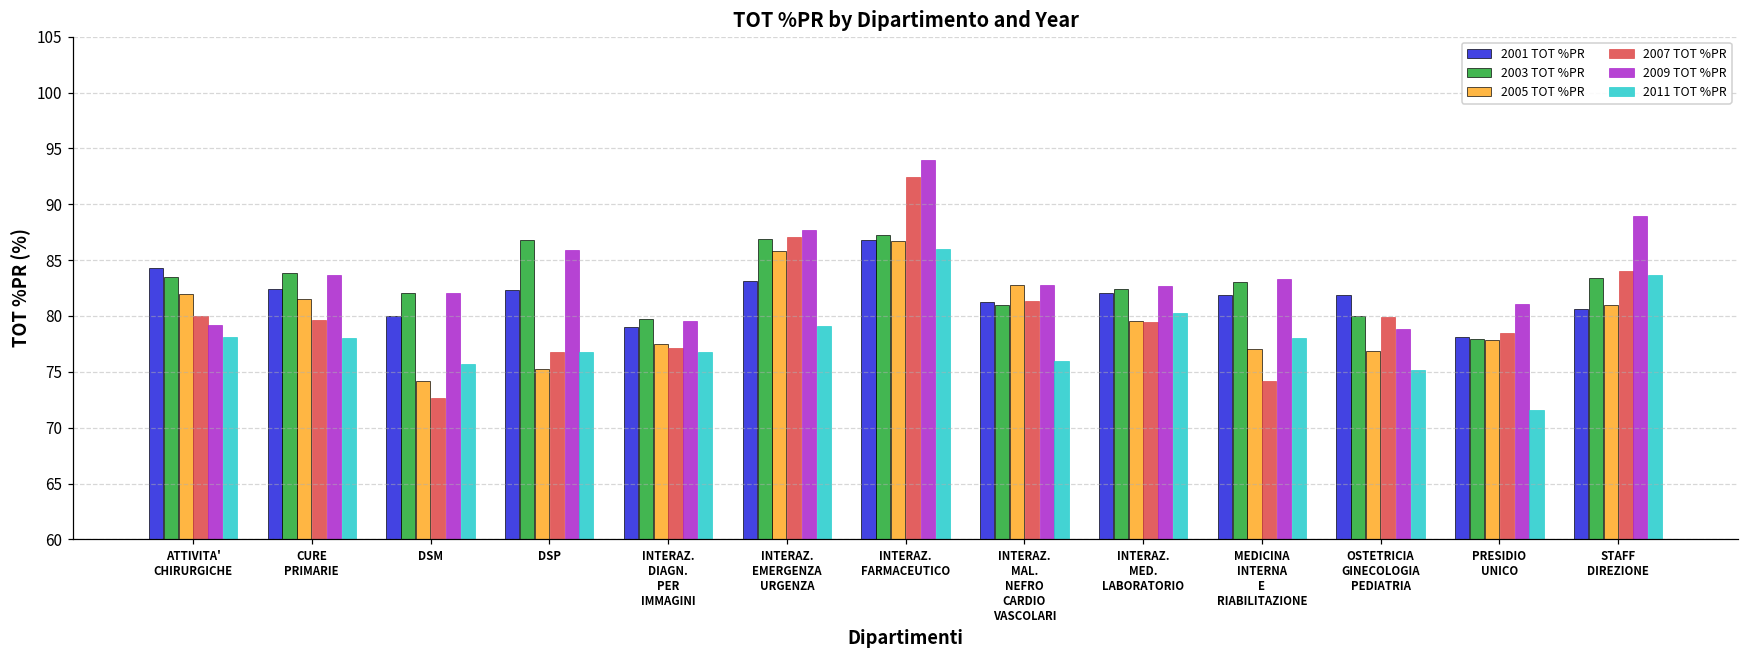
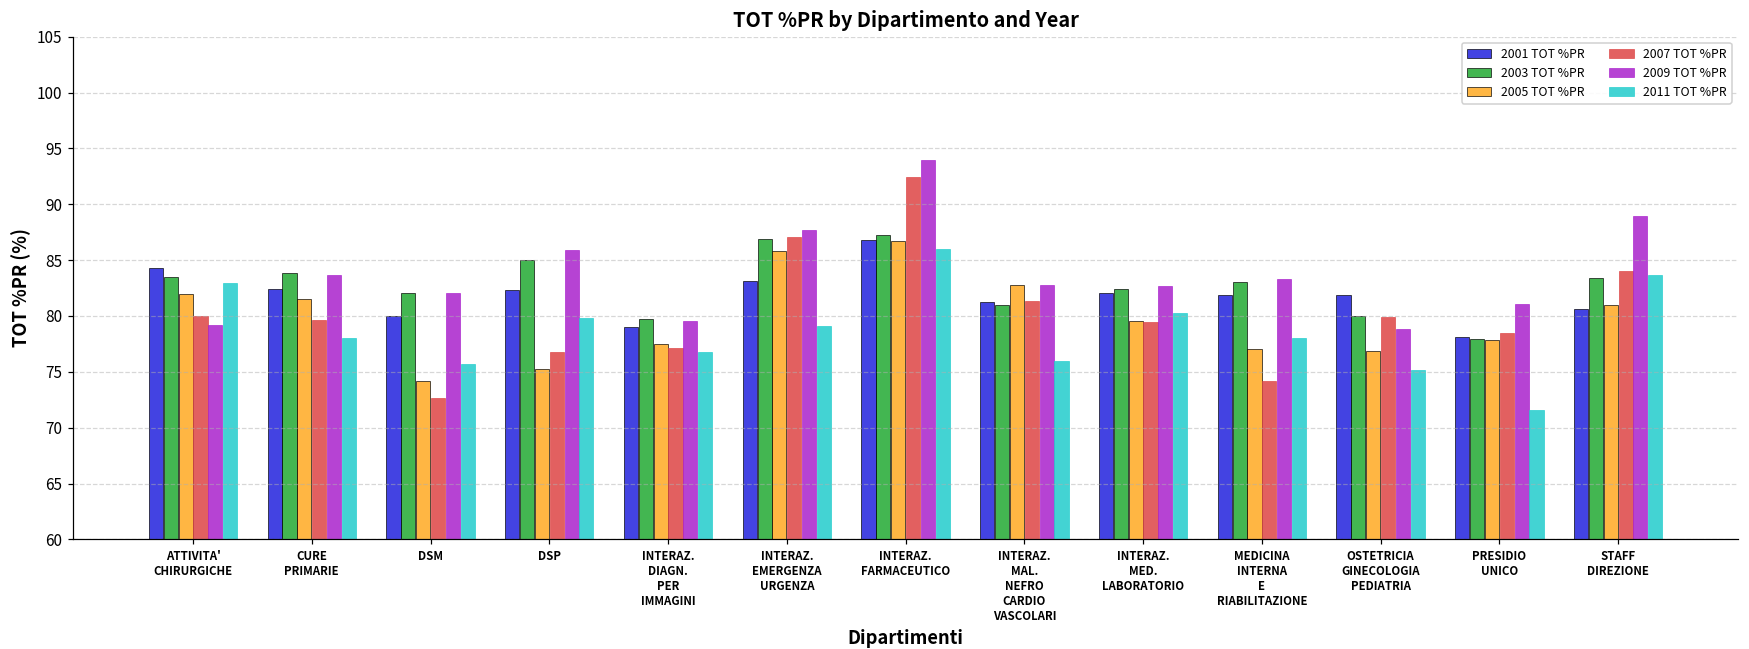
2011 TOT %PR, ATTIVITA' CHIRURGICHE: 78.1 -> 82.9
2003 TOT %PR, DSP: 86.8 -> 85.0
2011 TOT %PR, DSP: 76.8 -> 79.8
